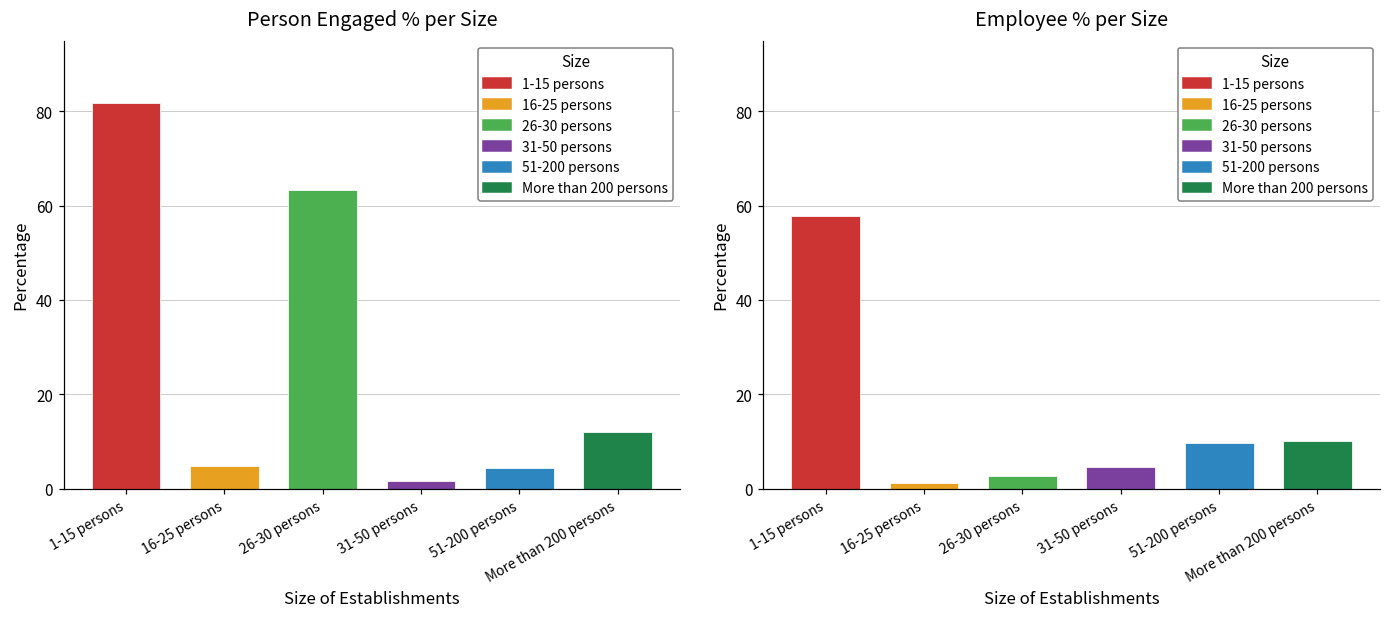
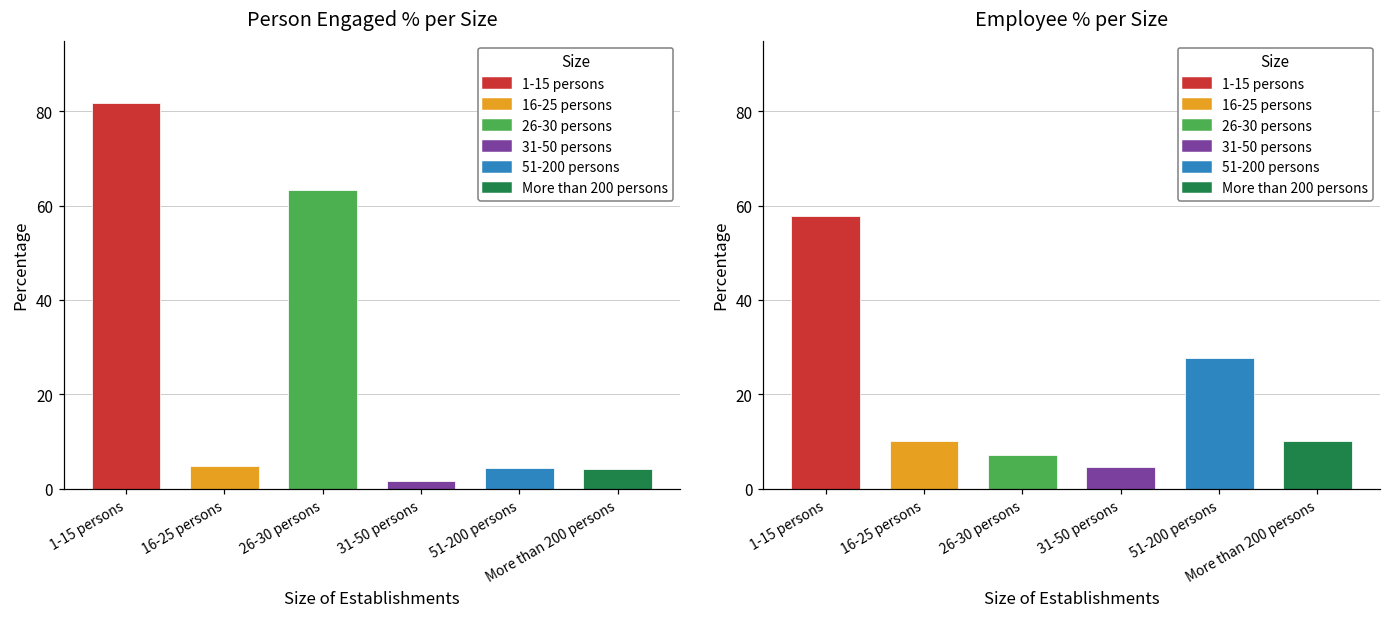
Person Engaged % per Size, More than 200 persons: 12 -> 4
Employee % per Size, 16-25 persons: 1 -> 10
Employee % per Size, 26-30 persons: 3 -> 7
Employee % per Size, 51-200 persons: 10 -> 28
